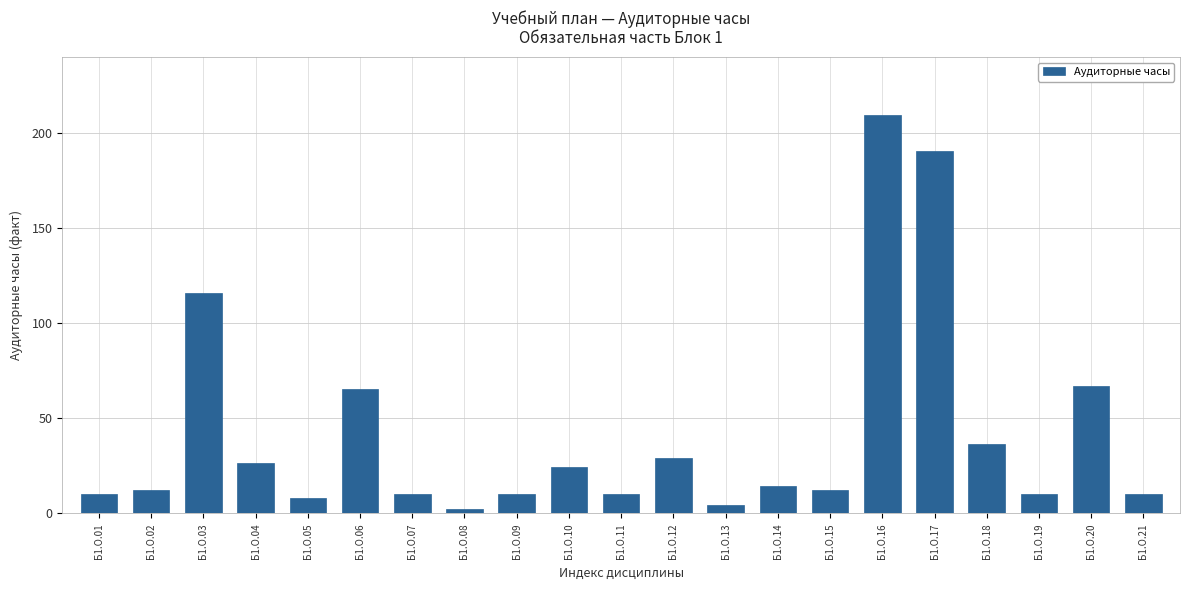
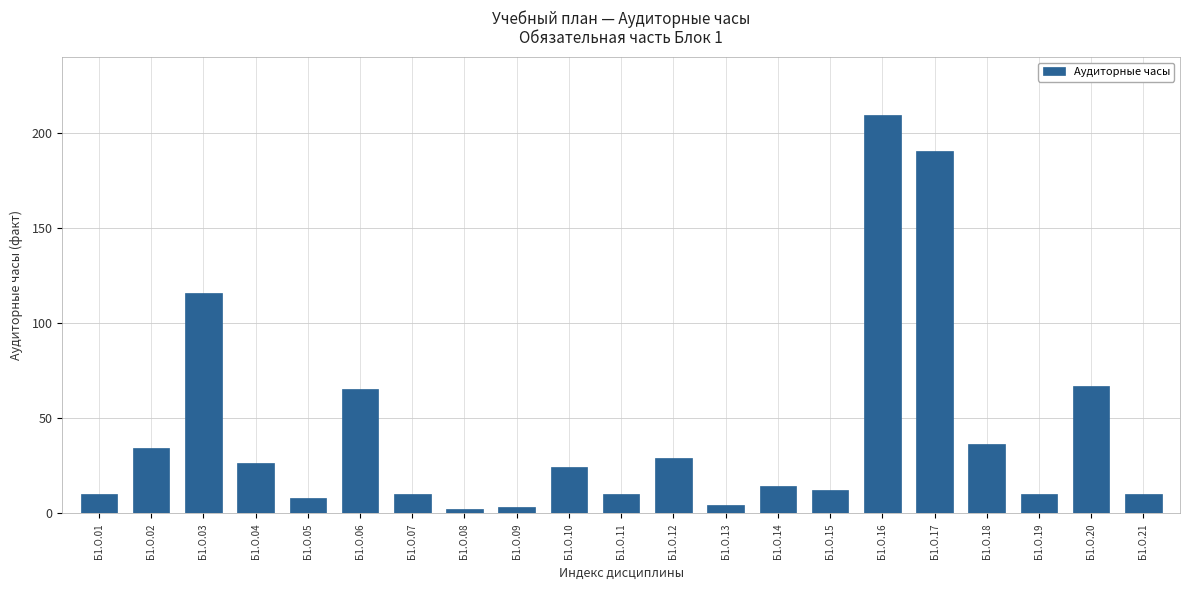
Б1.О.02: 12 -> 35
Б1.О.09: 10 -> 4
